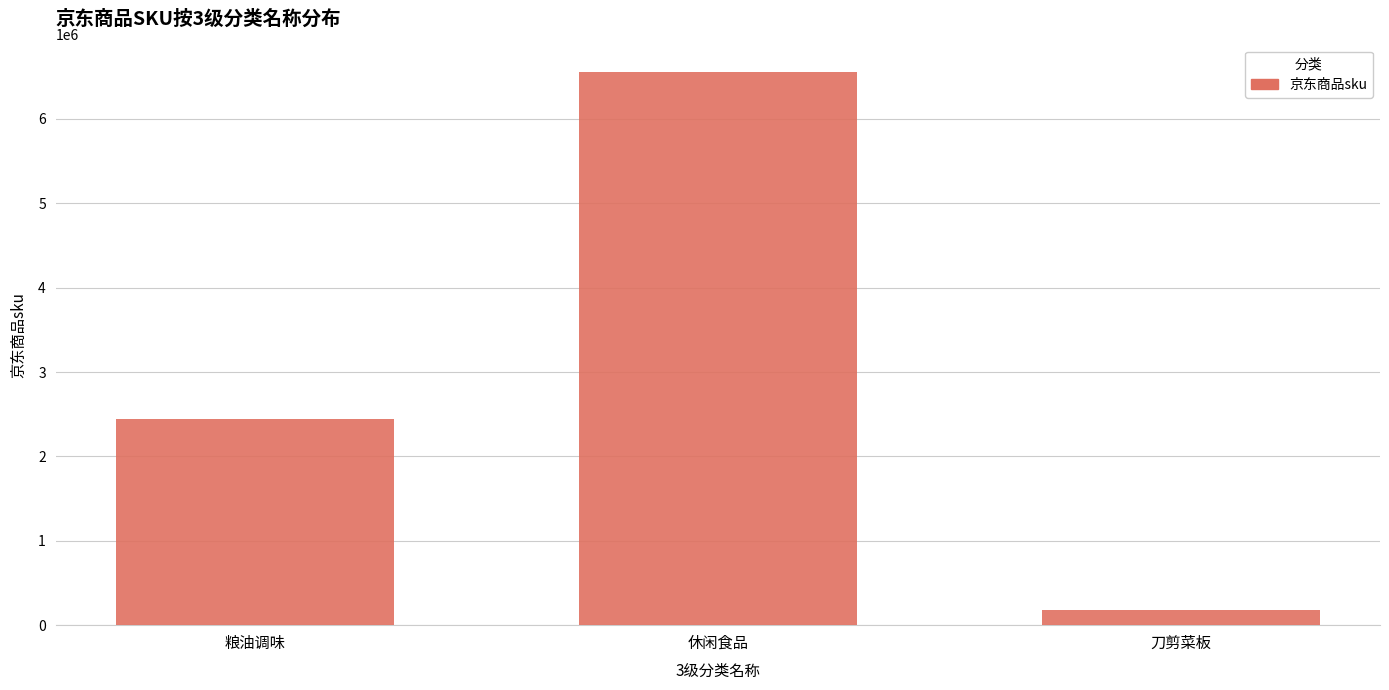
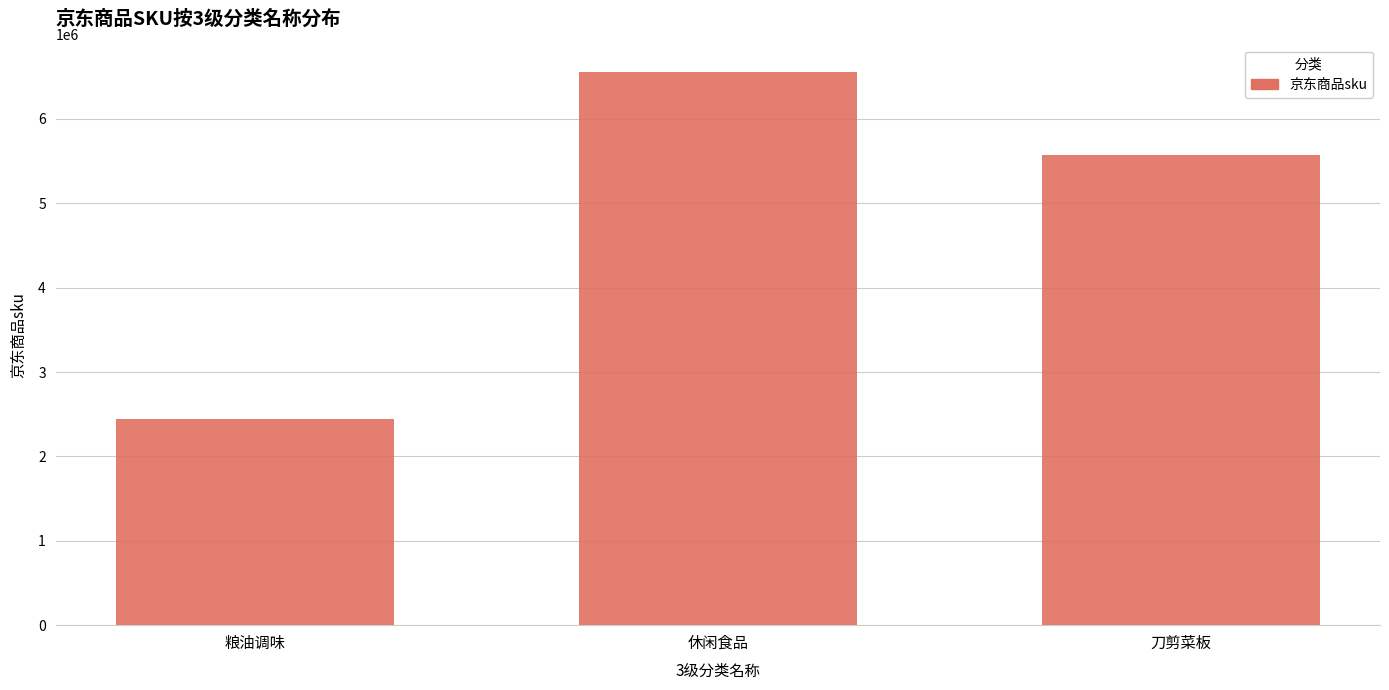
刀剪菜板: 200000 -> 5600000
